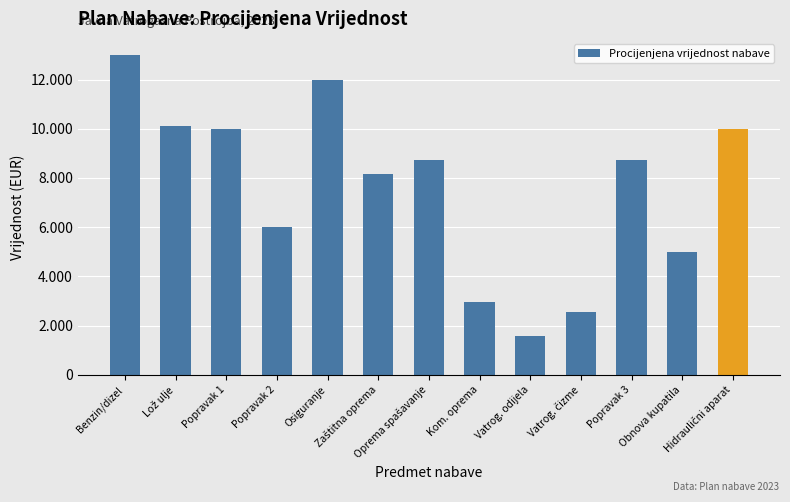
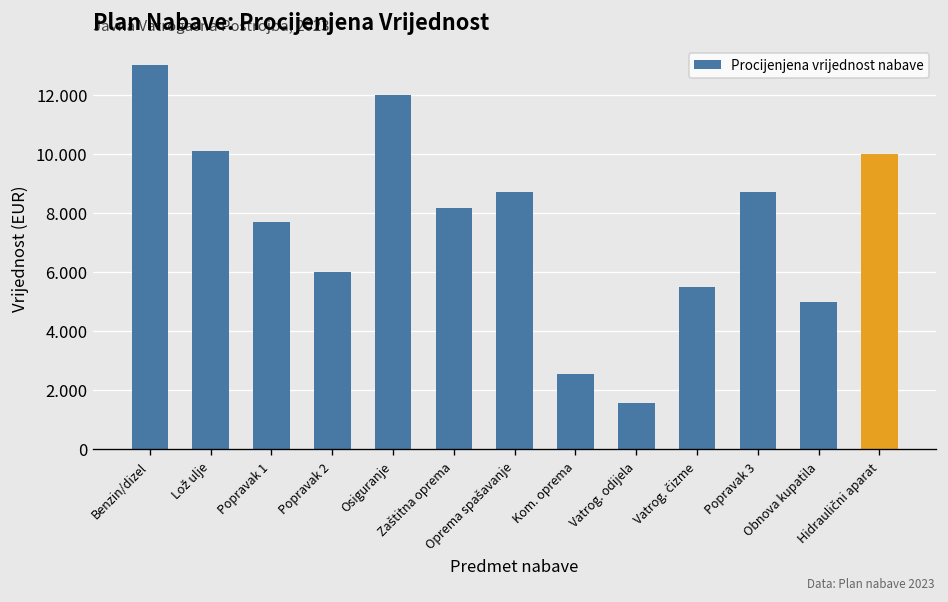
Popravak 1: 10.0 -> 7.7
Kom. oprema: 2.9 -> 2.6
Vatrog. čizme: 2.6 -> 5.5
